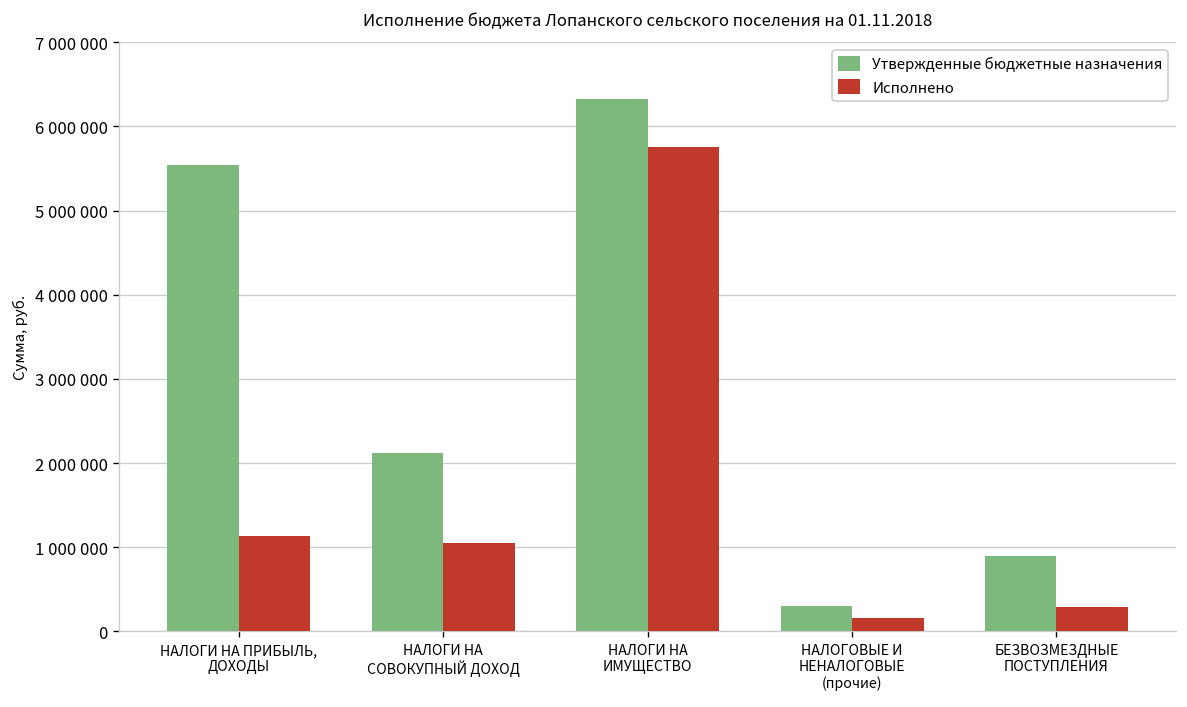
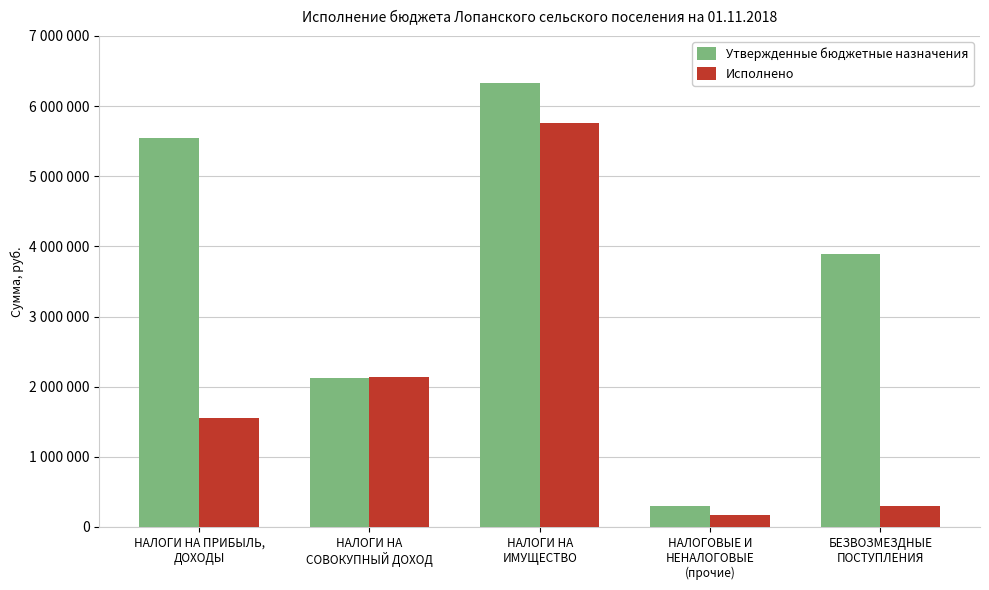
Исполнено, НАЛОГИ НА ПРИБЫЛЬ, ДОХОДЫ: 1100000 -> 1600000
Исполнено, НАЛОГИ НА СОВОКУПНЫЙ ДОХОД: 1100000 -> 2100000
Утвержденные бюджетные назначения, БЕЗВОЗМЕЗДНЫЕ ПОСТУПЛЕНИЯ: 900000 -> 3900000
